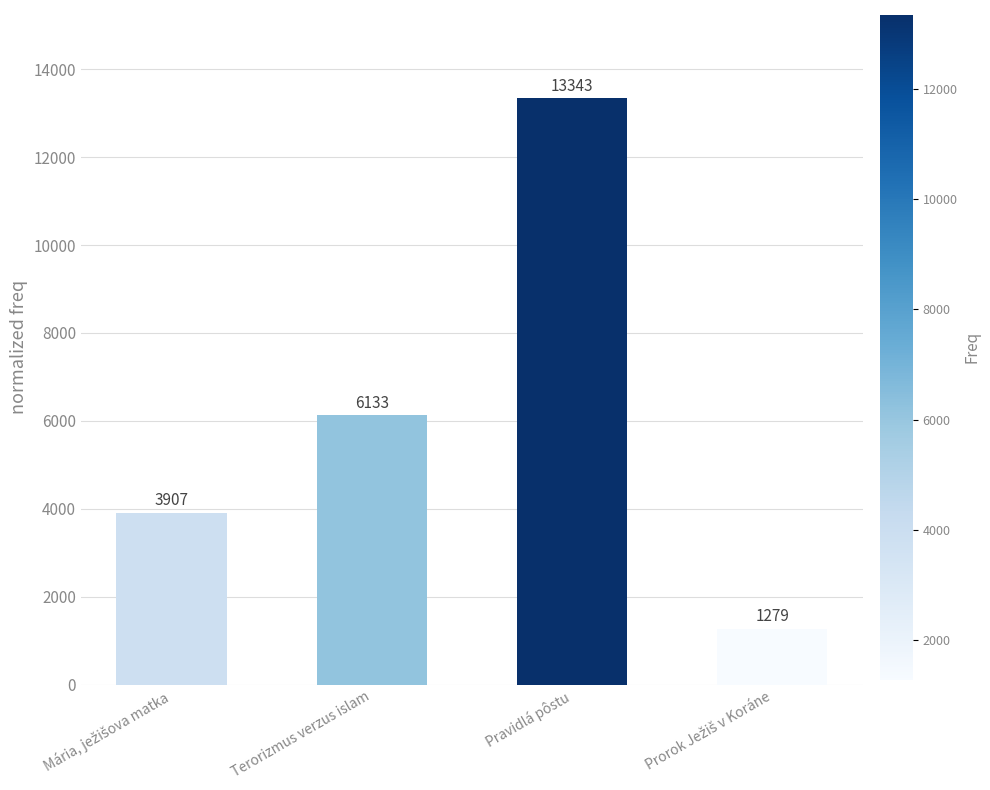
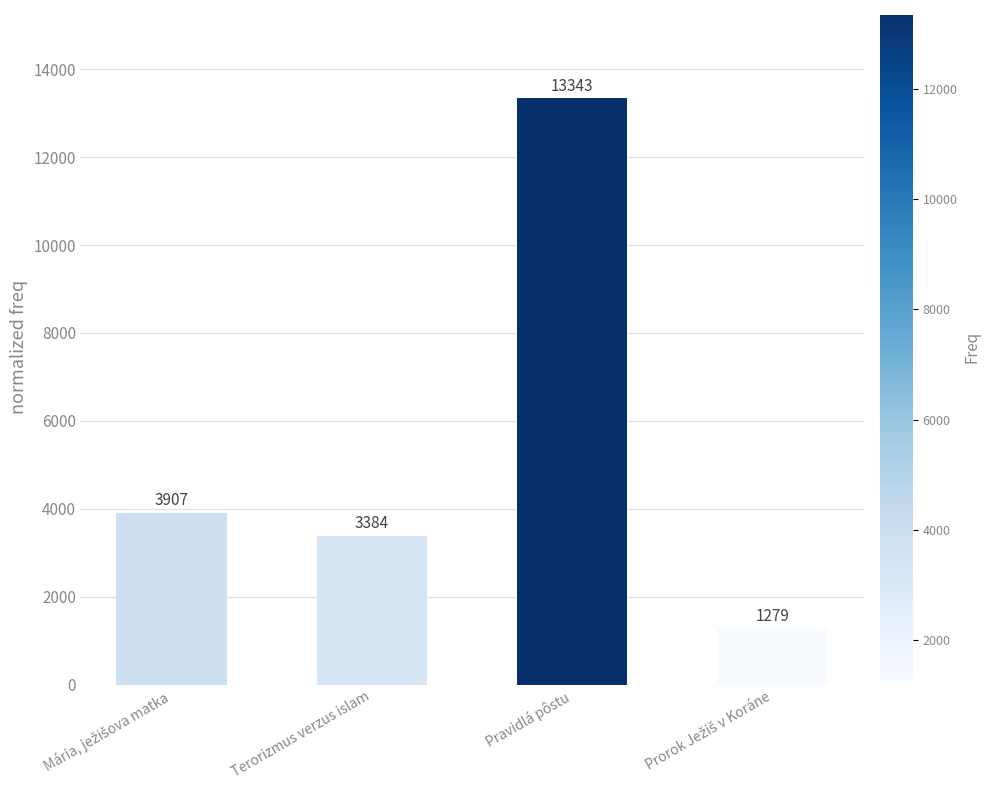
Terorizmus verzus islam: 6133 -> 3384
